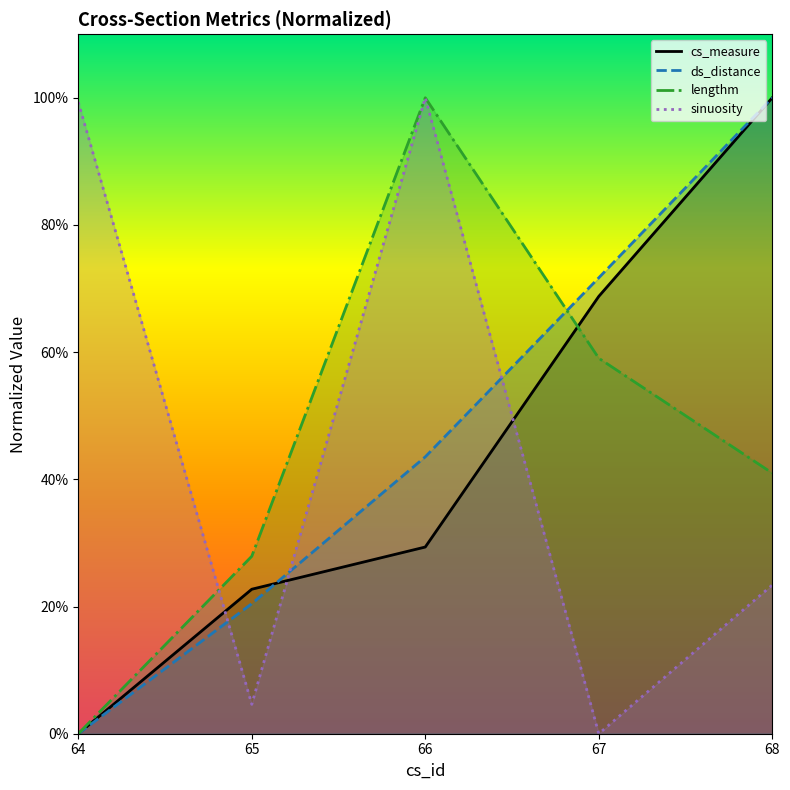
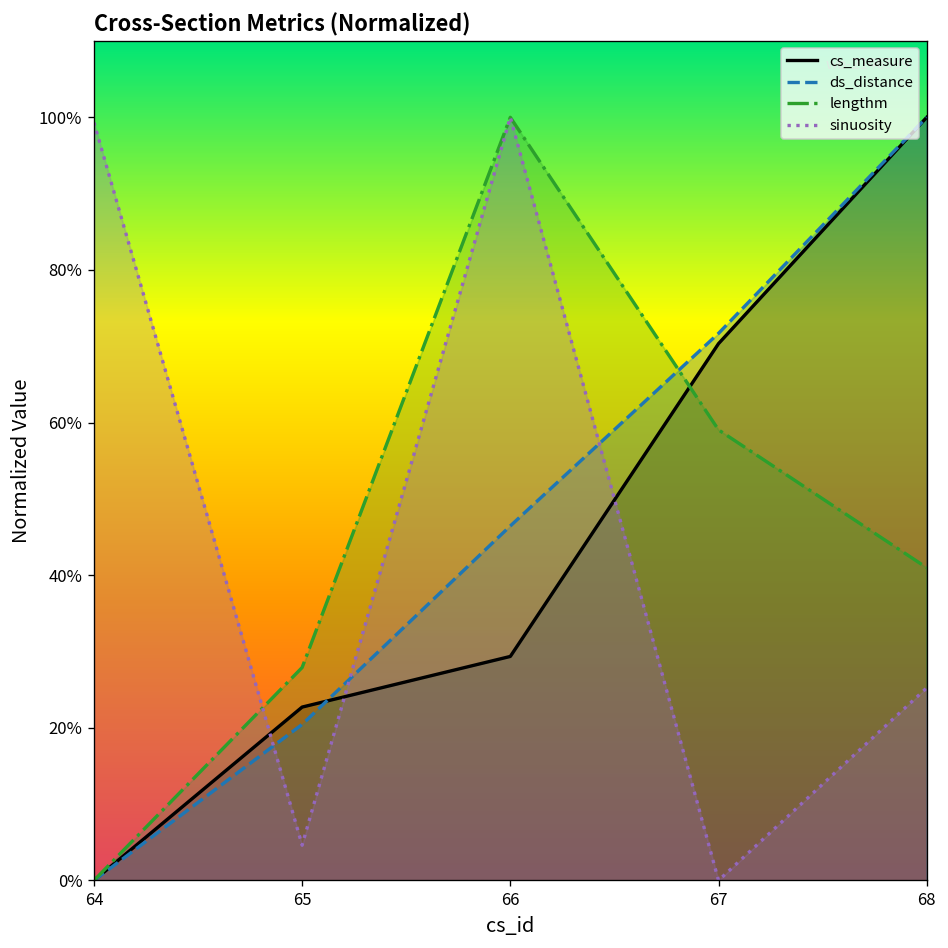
ds_distance, 66: 44% -> 46%
cs_measure, 67: 69% -> 70%
sinuosity, 68: 23% -> 25%
